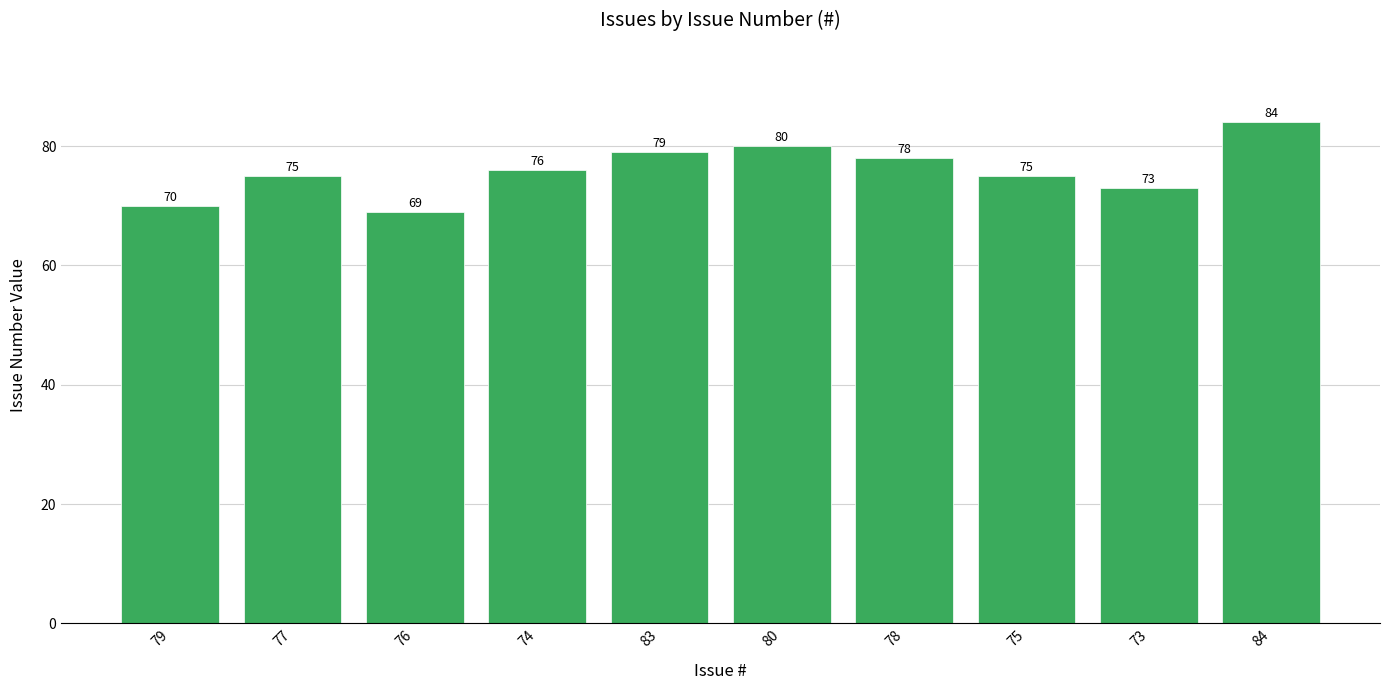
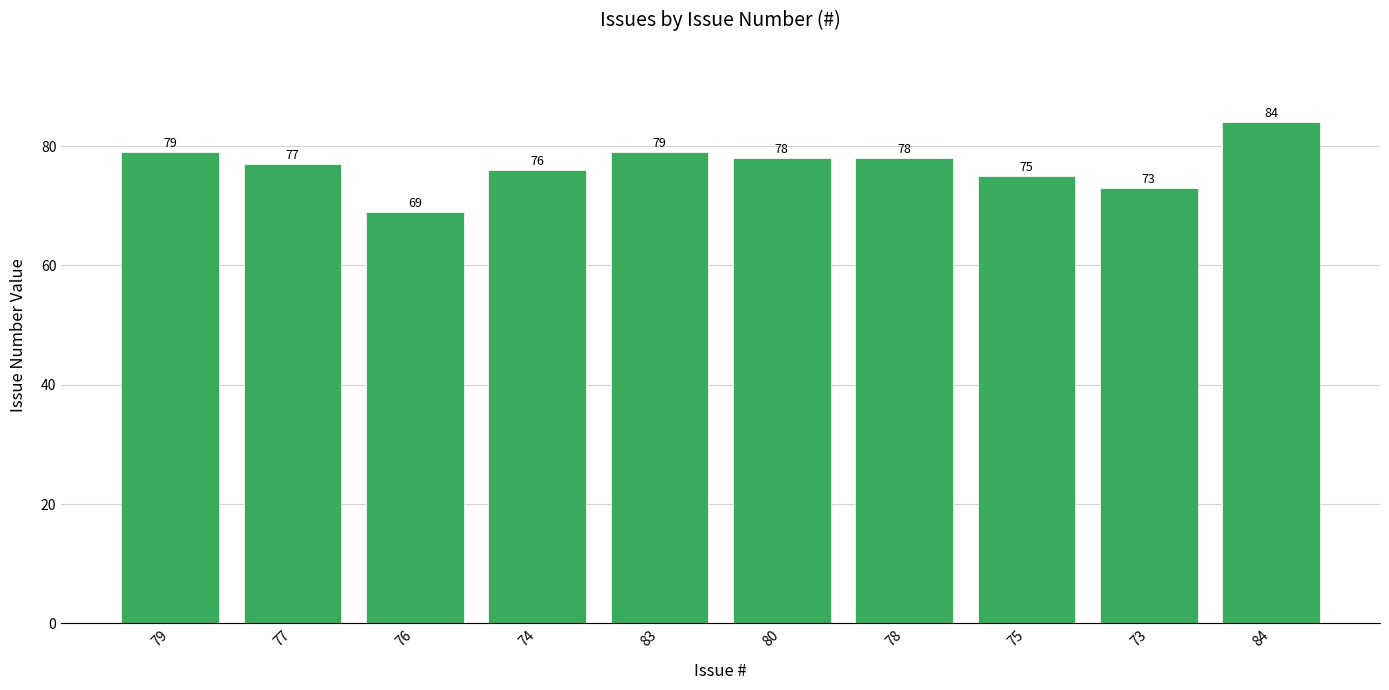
79: 70 -> 79
77: 75 -> 77
80: 80 -> 78
